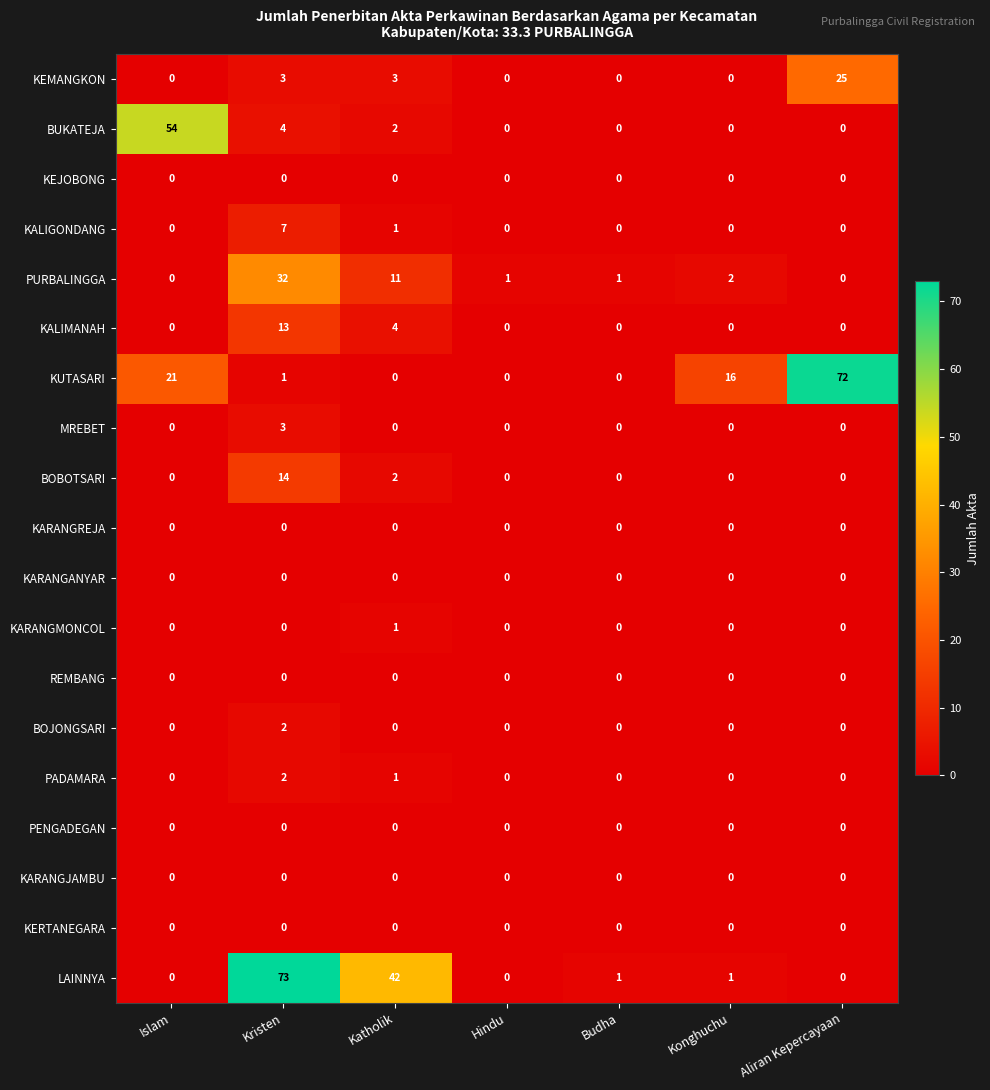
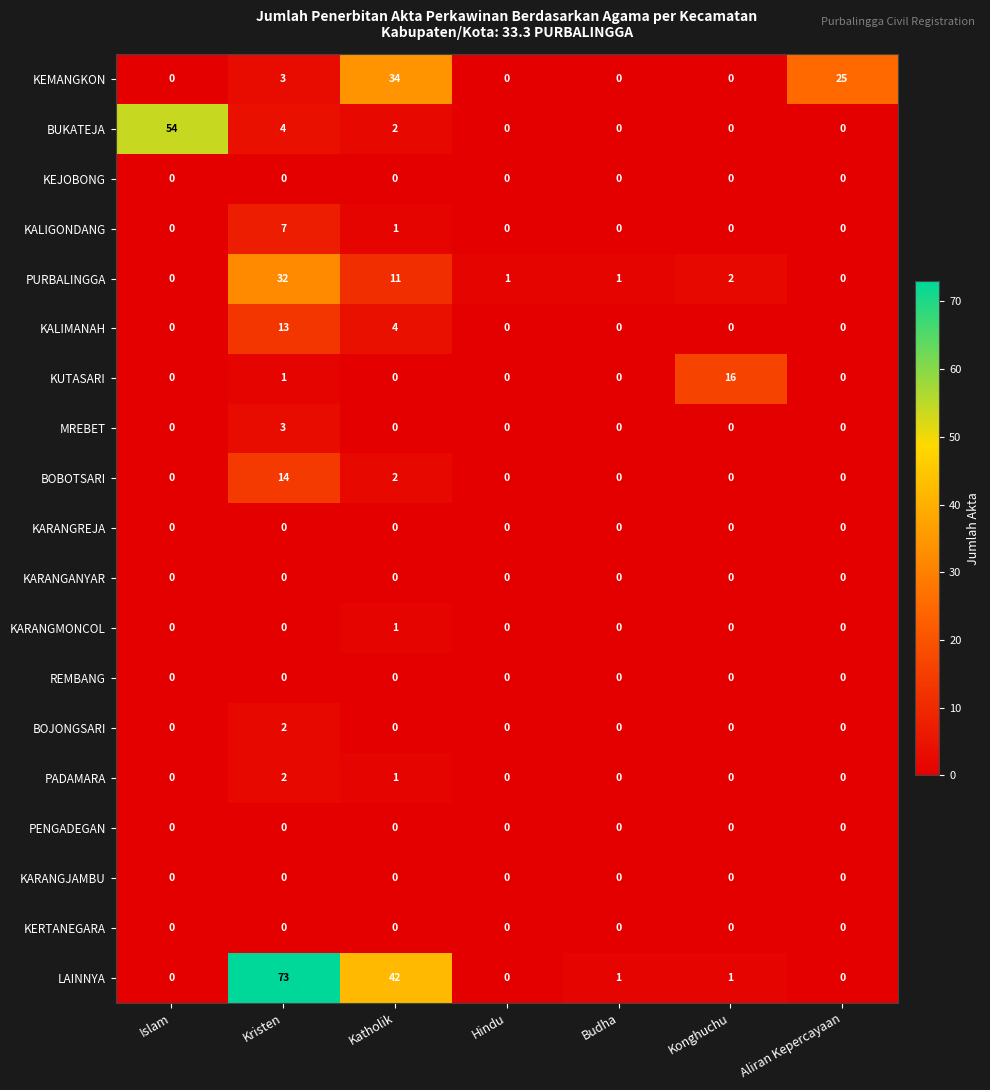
KEMANGKON, Katholik: 3 -> 34
KUTASARI, Islam: 21 -> 0
KUTASARI, Aliran Kepercayaan: 72 -> 0
